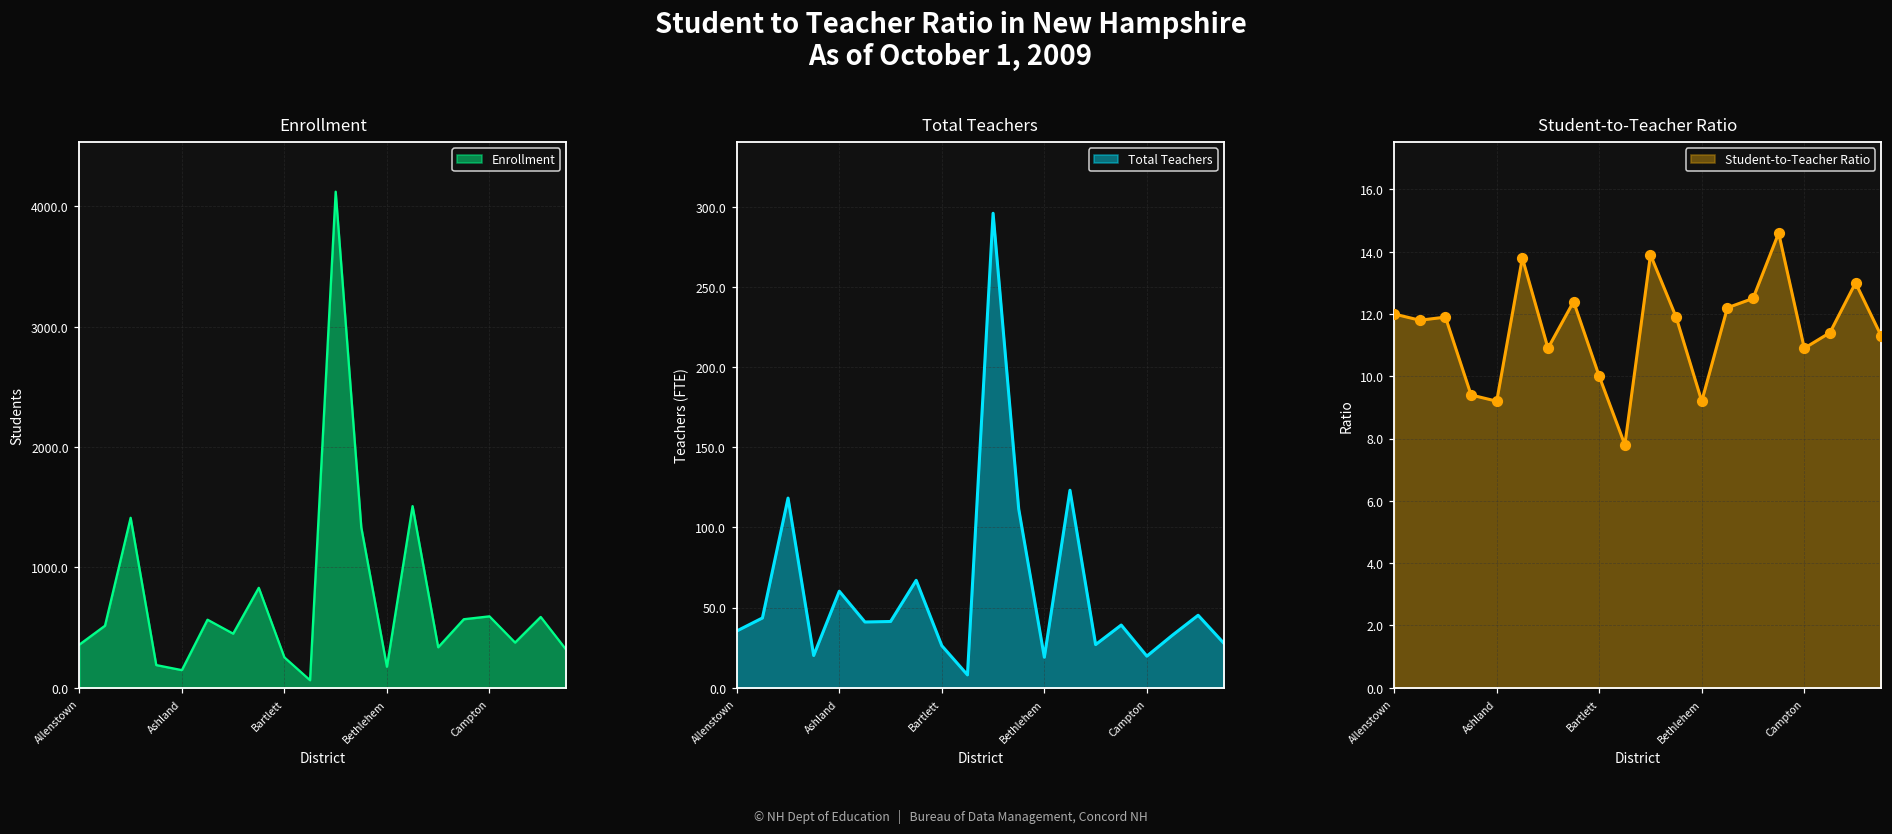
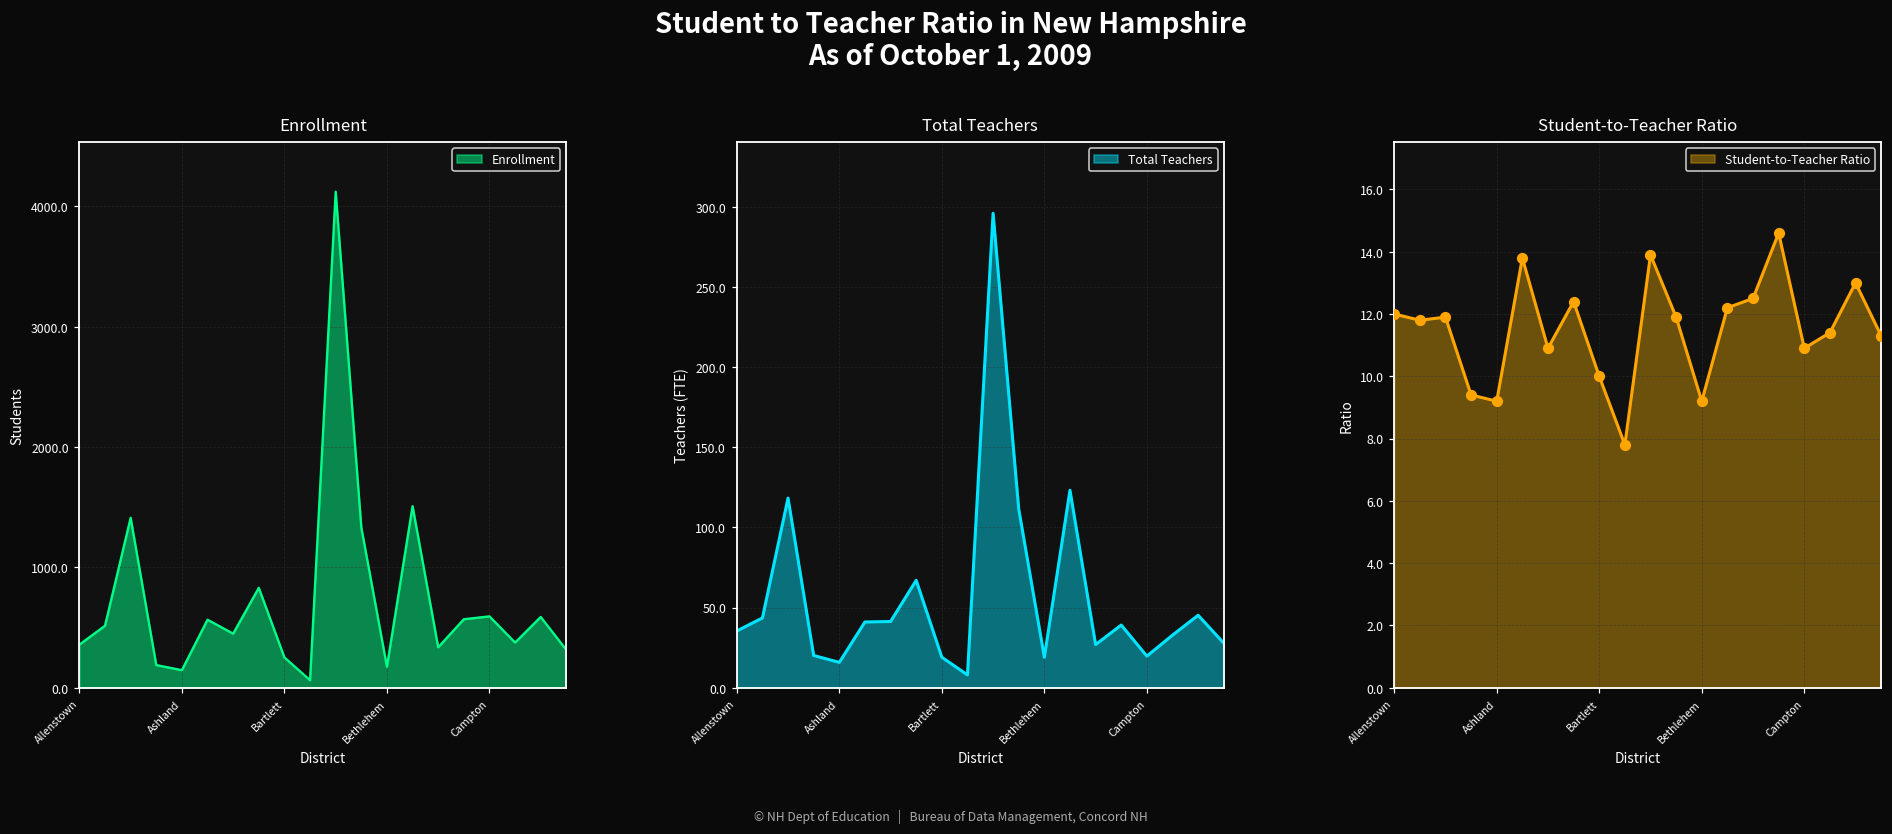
Total Teachers, Ashland: 60 -> 16
Total Teachers, Bartlett: 26 -> 19
